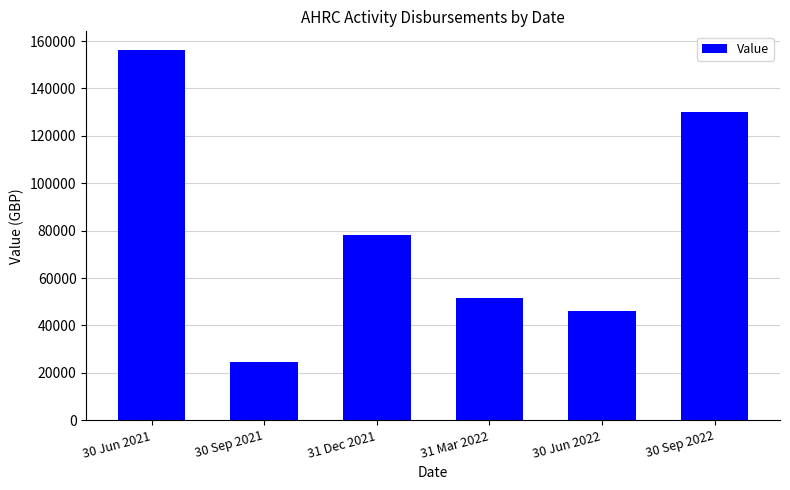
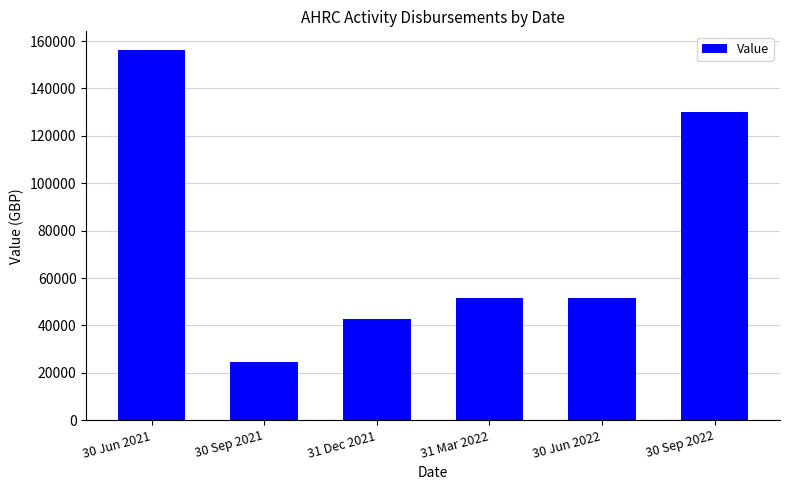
31 Dec 2021: 78000 -> 43000
30 Jun 2022: 46000 -> 51000
